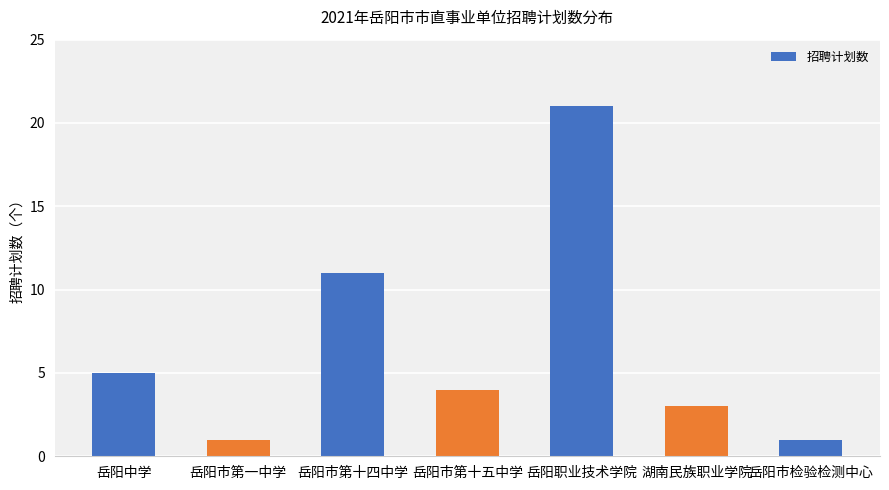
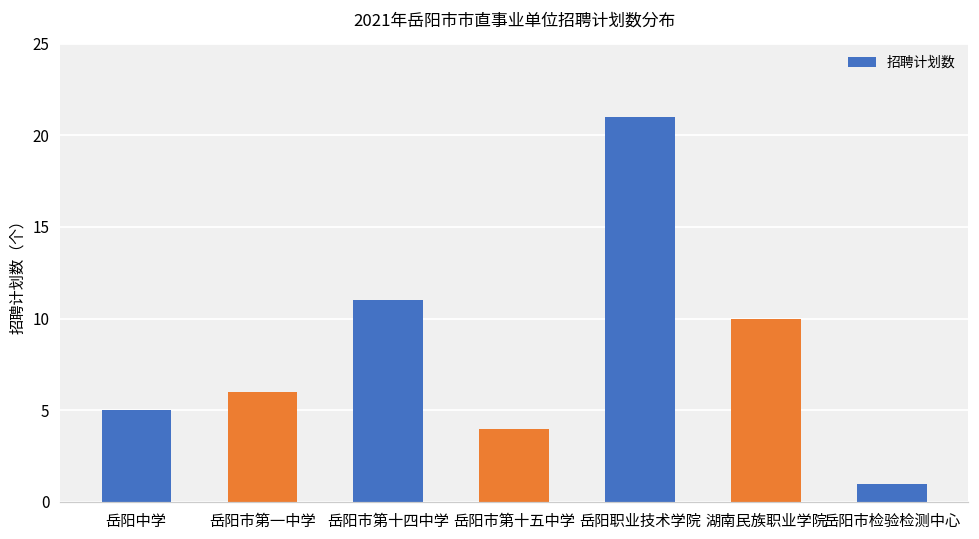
岳阳市第一中学: 1 -> 6
湖南民族职业学院: 3 -> 10
